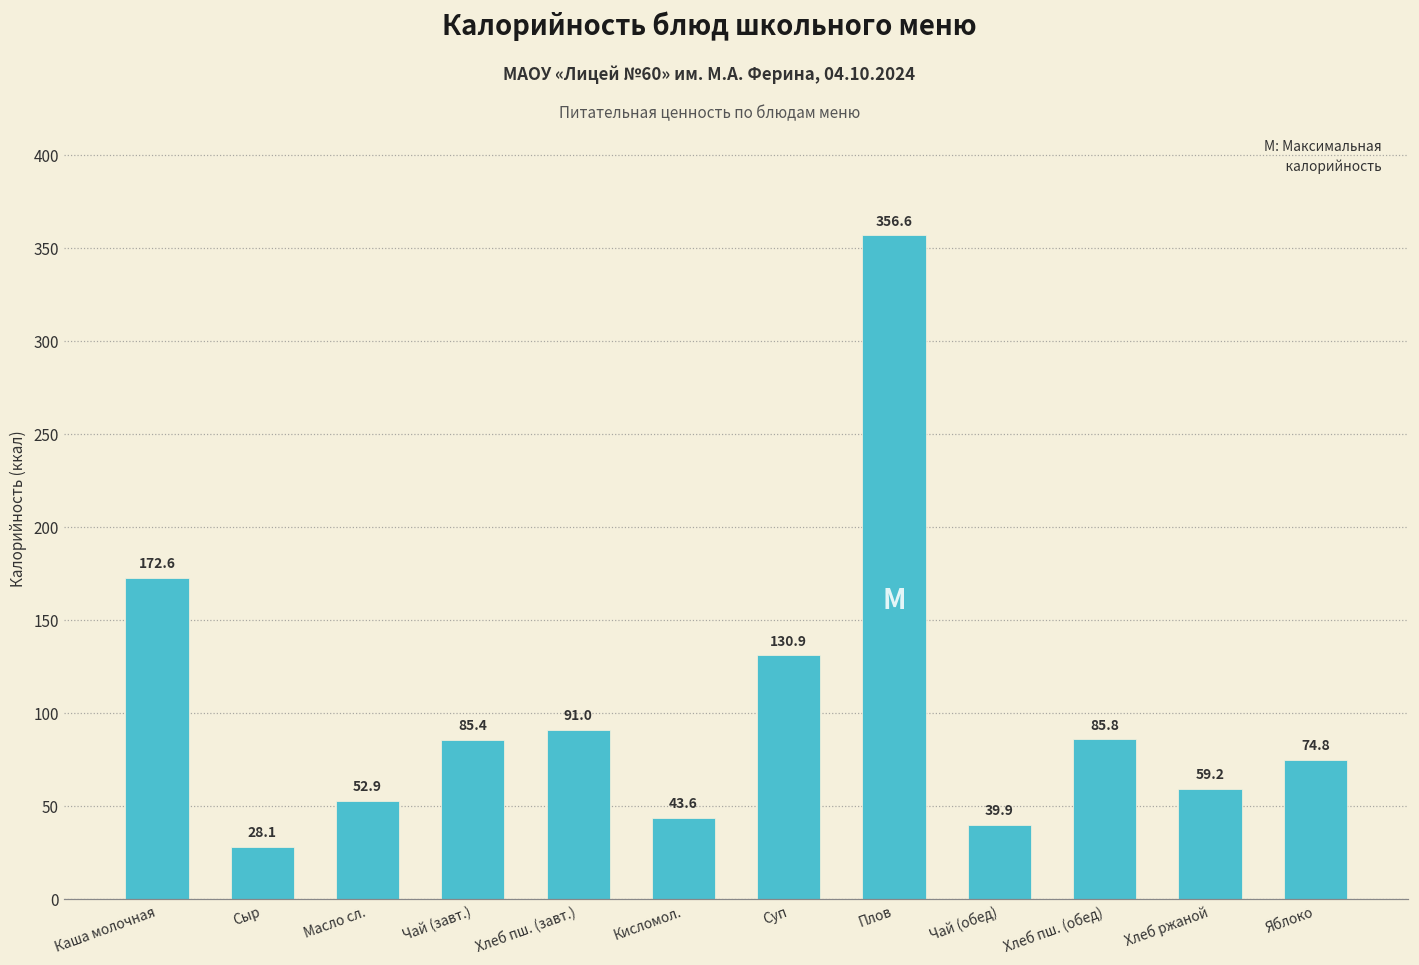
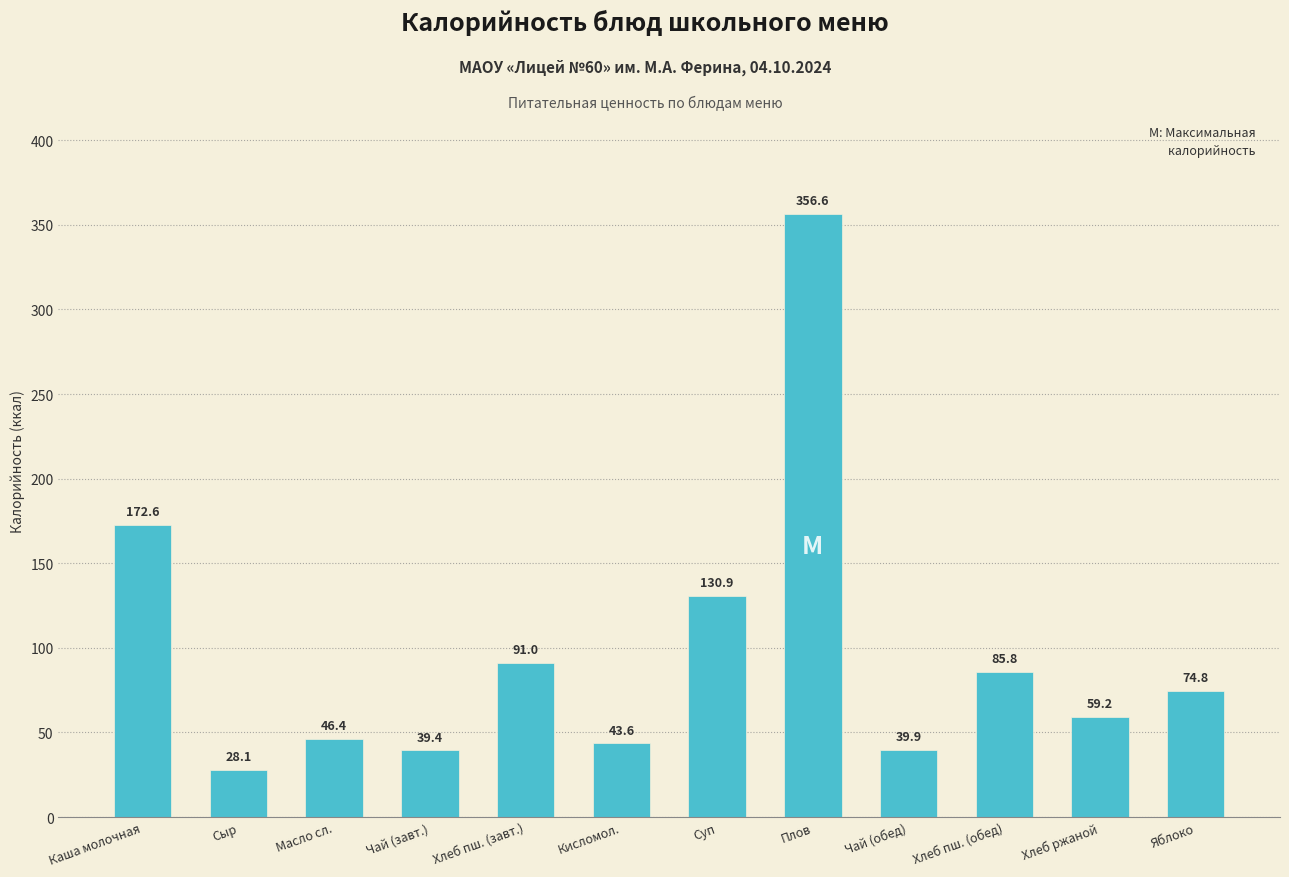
Масло сл.: 52.9 -> 46.4
Чай (завт.): 85.4 -> 39.4
